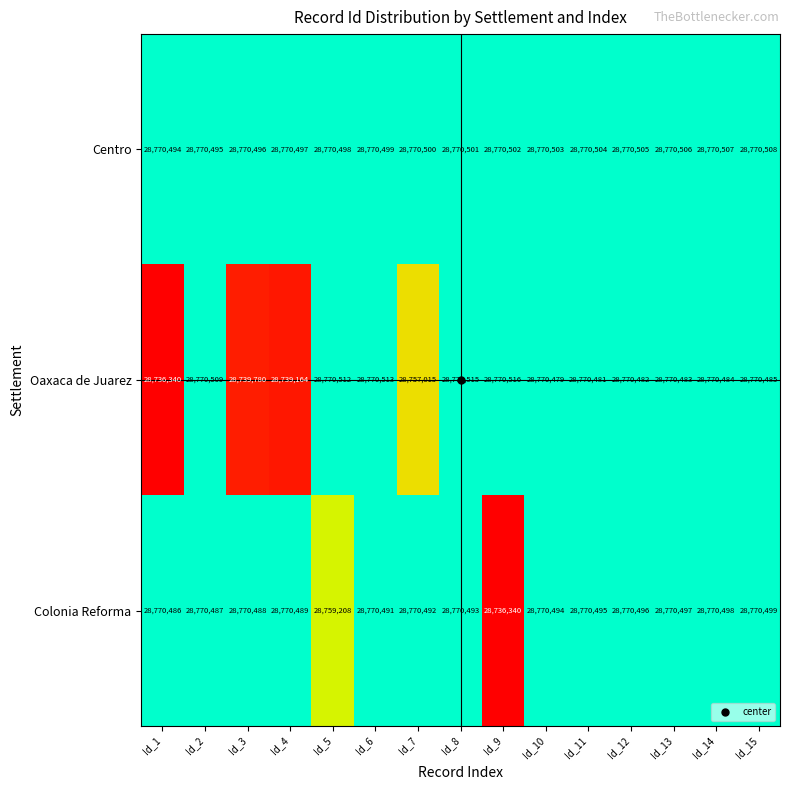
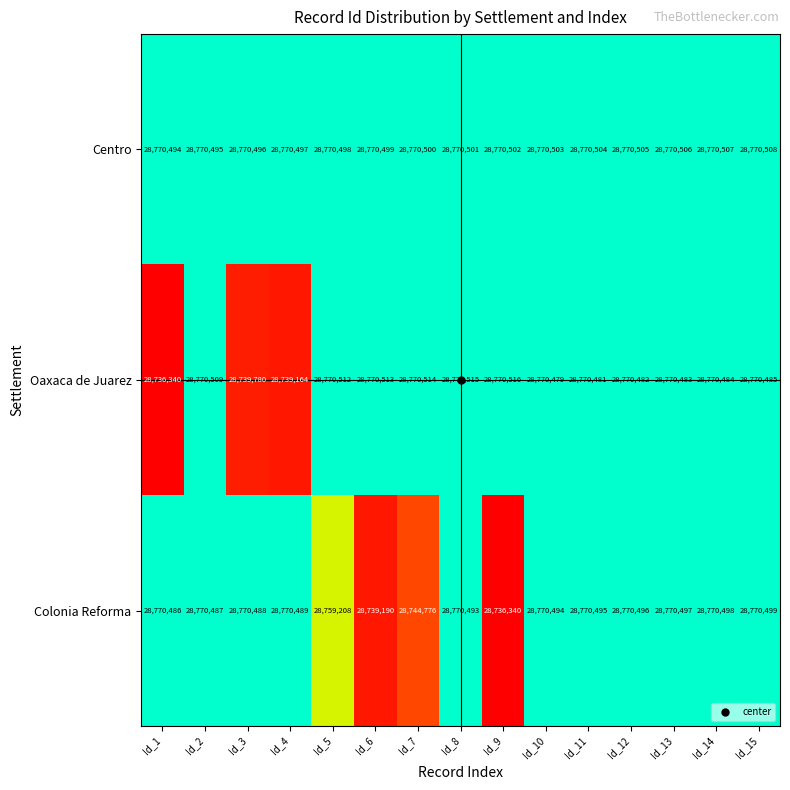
Oaxaca de Juarez, Id_7: 28,757,015 -> 28,770,514
Colonia Reforma, Id_6: 28,770,491 -> 28,739,190
Colonia Reforma, Id_7: 28,770,492 -> 28,744,776
